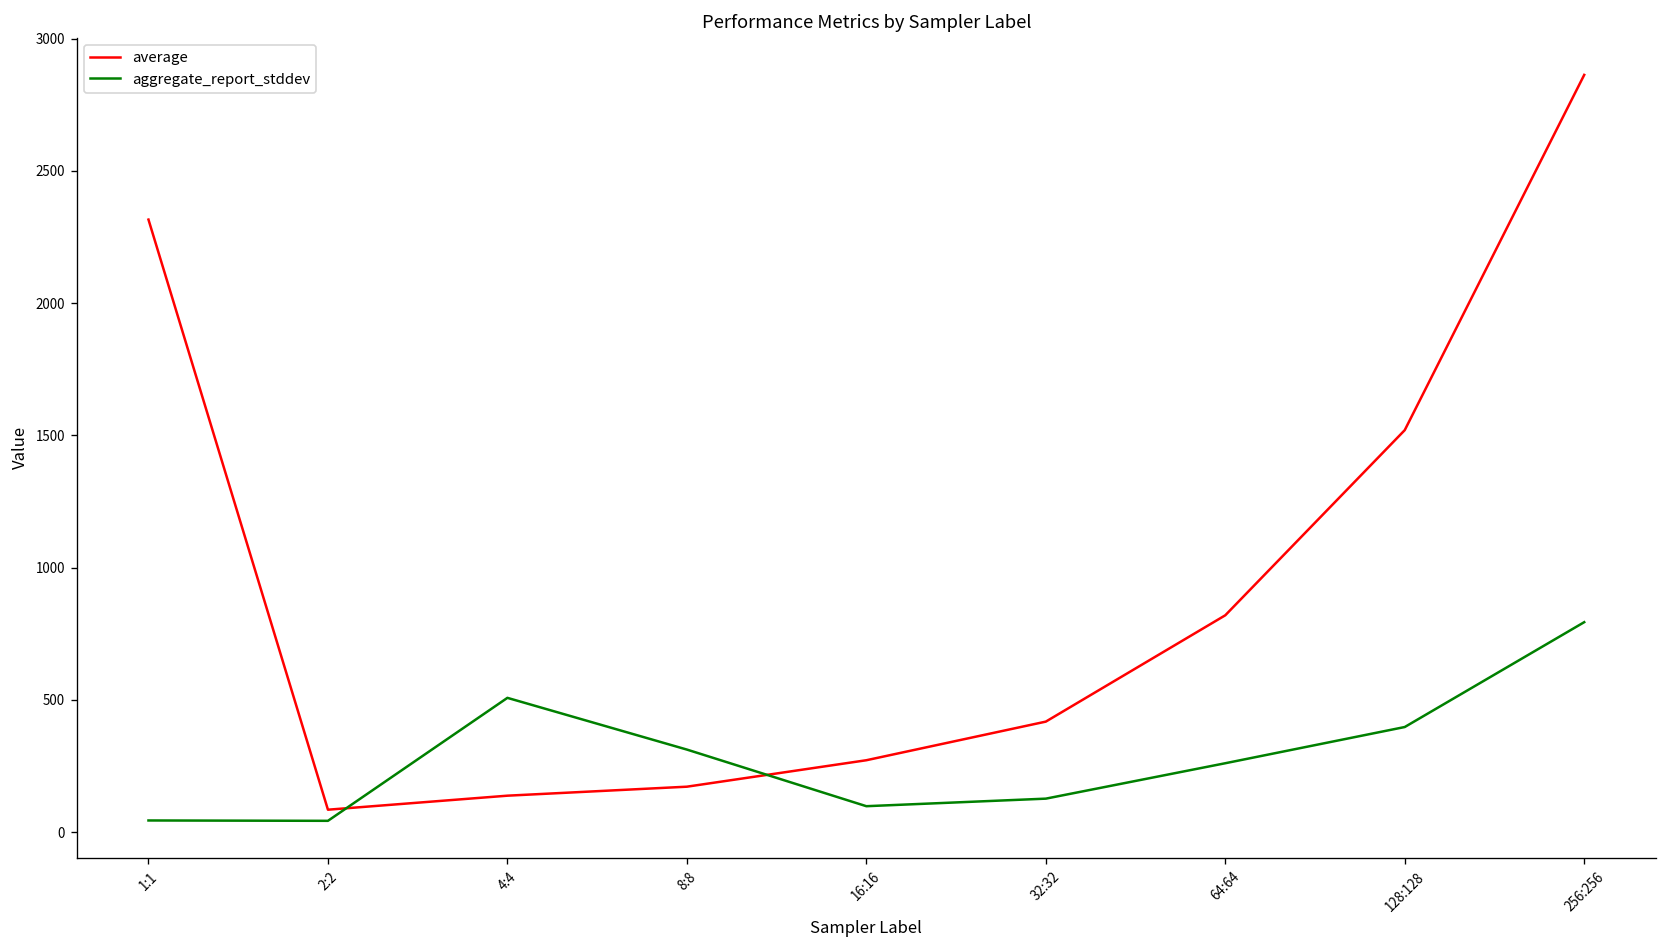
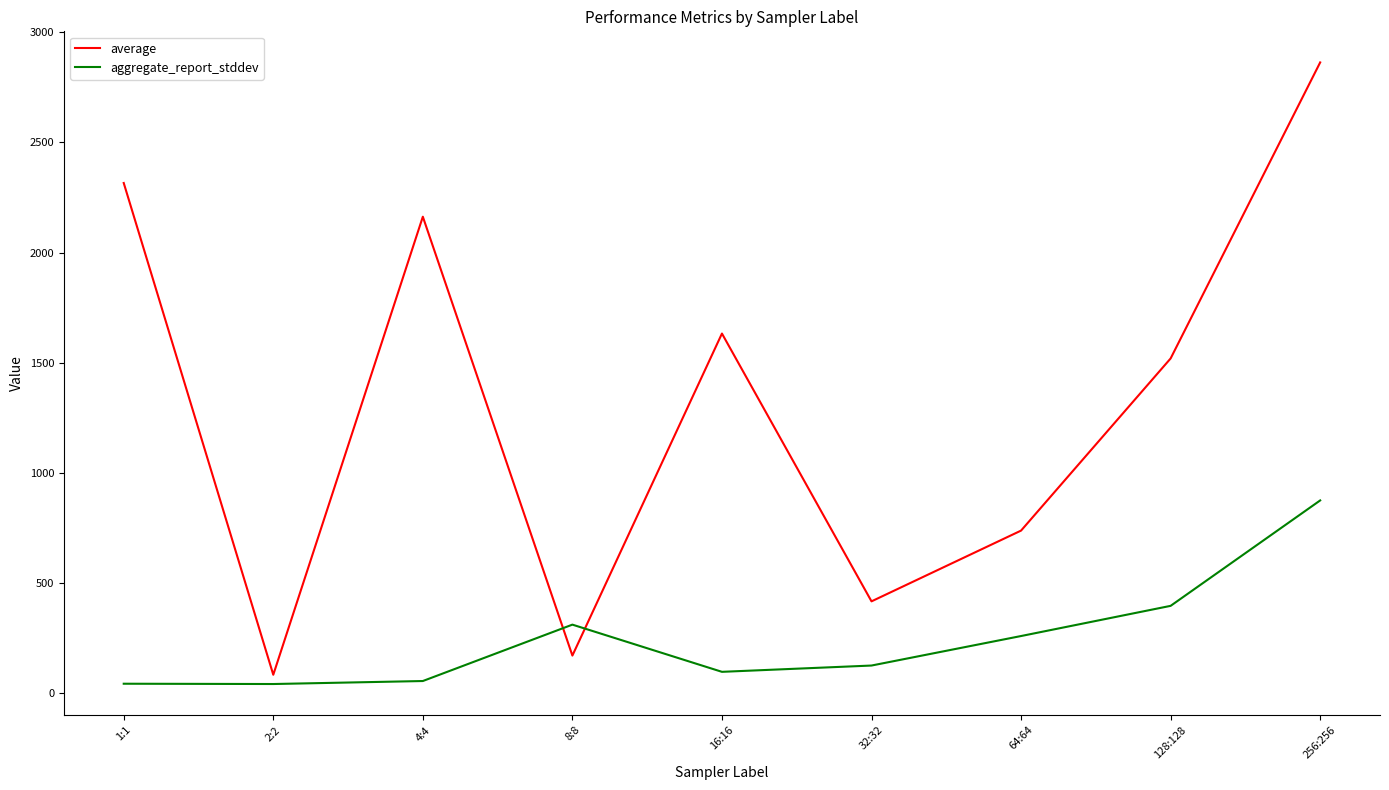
average, 4:4: 140 -> 2160
aggregate_report_stddev, 4:4: 510 -> 60
average, 16:16: 270 -> 1630
average, 64:64: 820 -> 740
aggregate_report_stddev, 256:256: 790 -> 880
